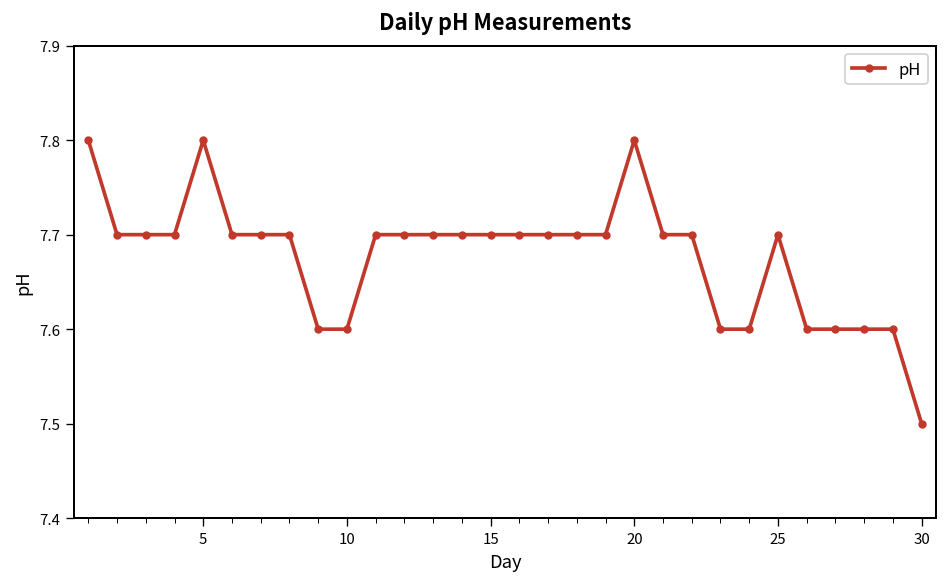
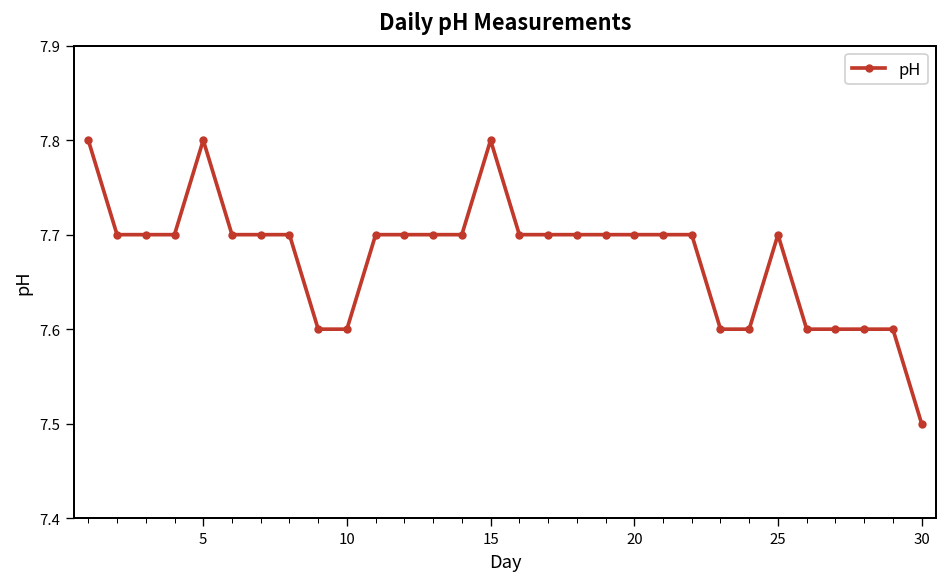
15: 7.7 -> 7.8
20: 7.8 -> 7.7
